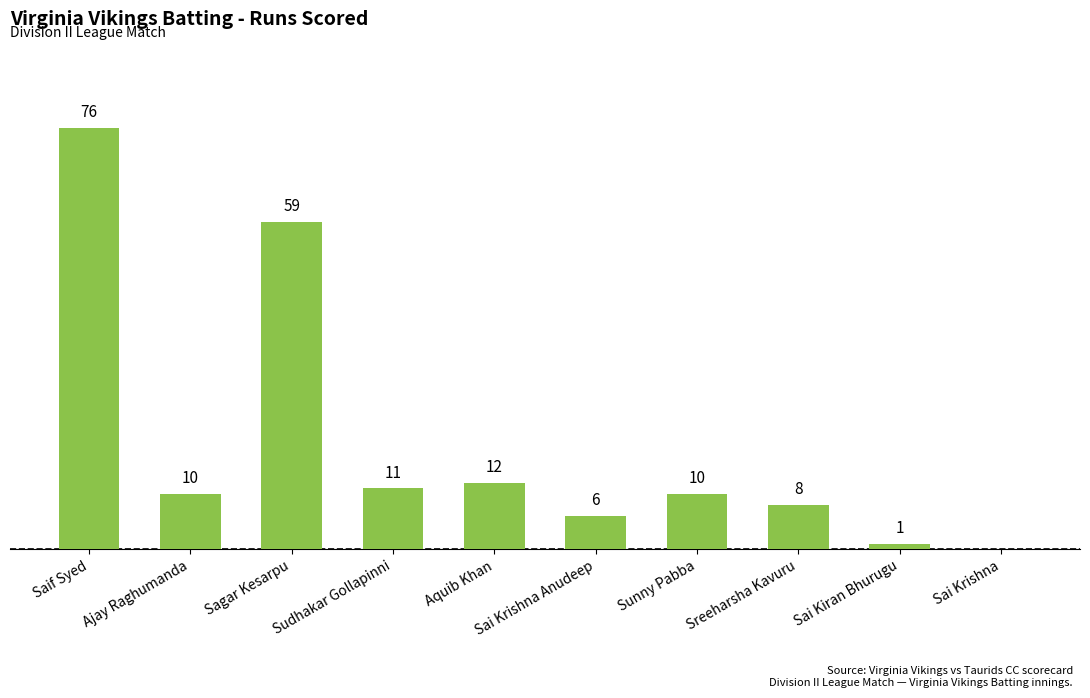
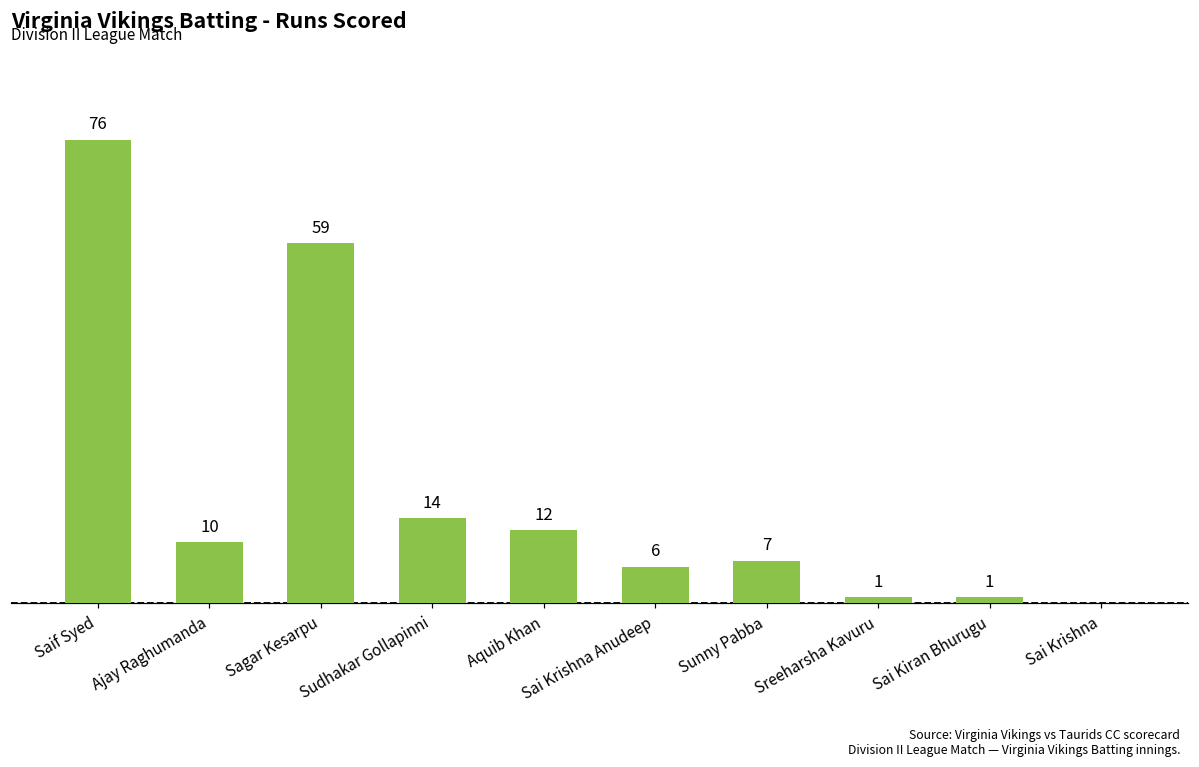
Sudhakar Gollapinni: 11 -> 14
Sunny Pabba: 10 -> 7
Sreeharsha Kavuru: 8 -> 1
